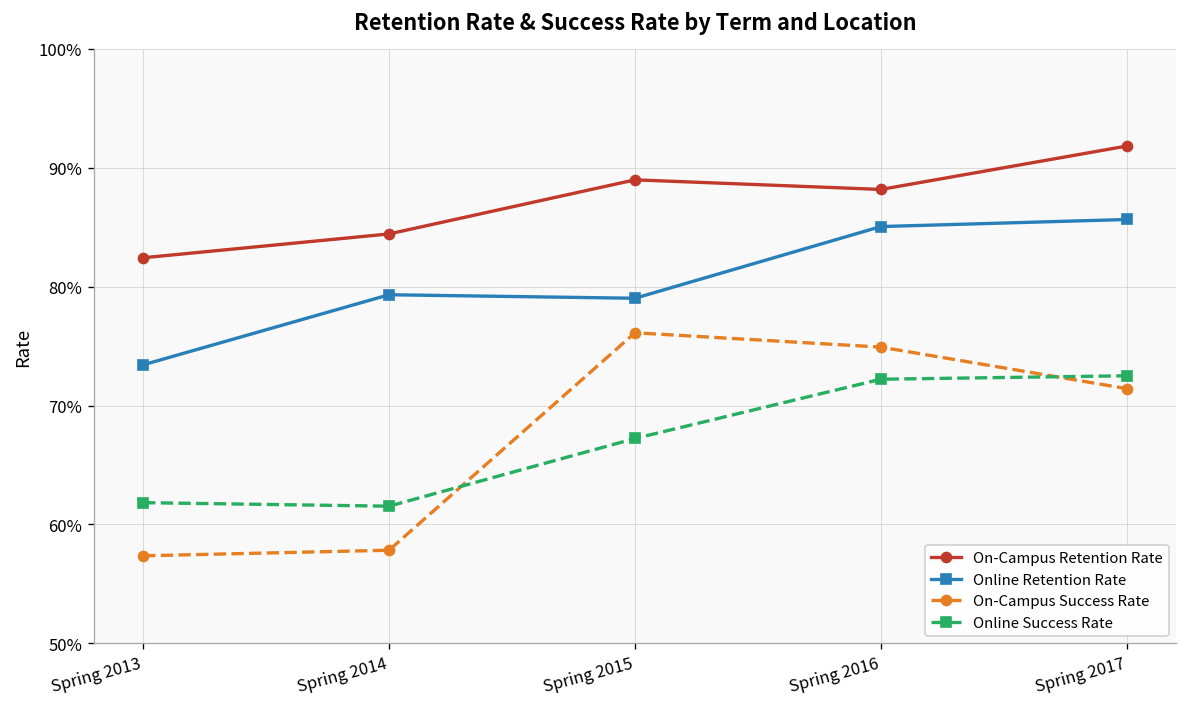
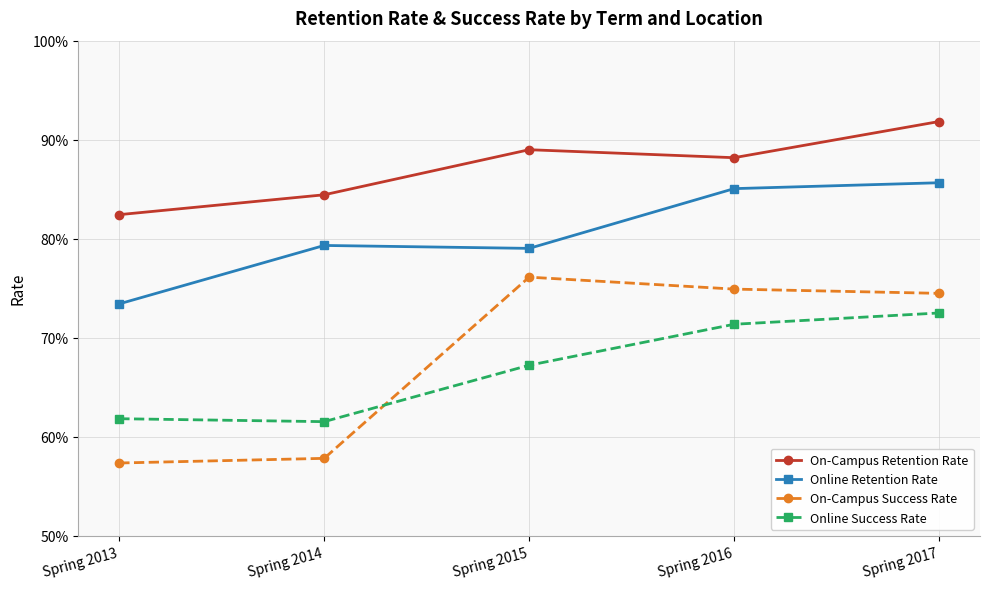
Online Success Rate, Spring 2016: 72% -> 71%
On-Campus Success Rate, Spring 2017: 71% -> 74%
